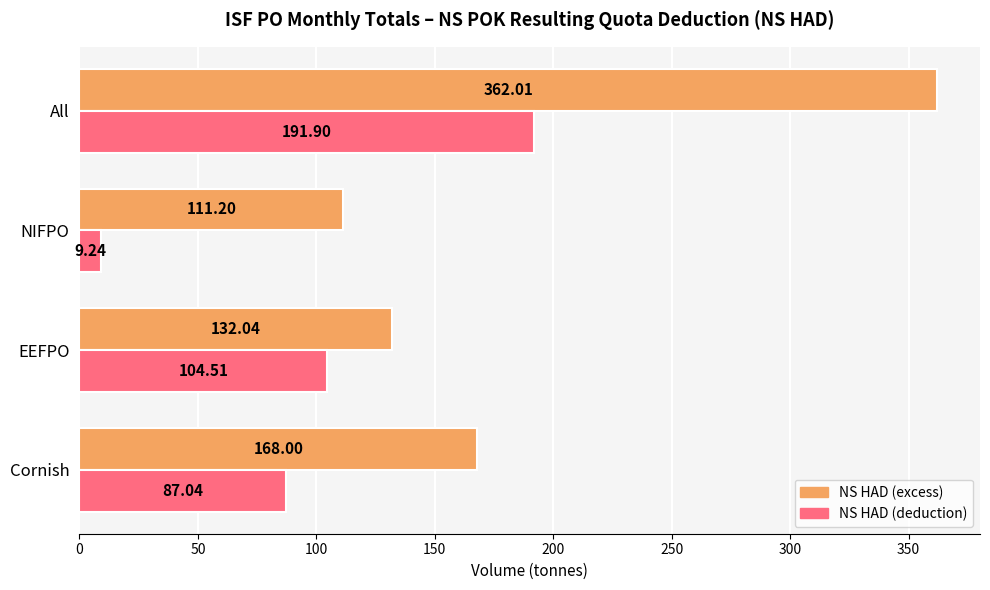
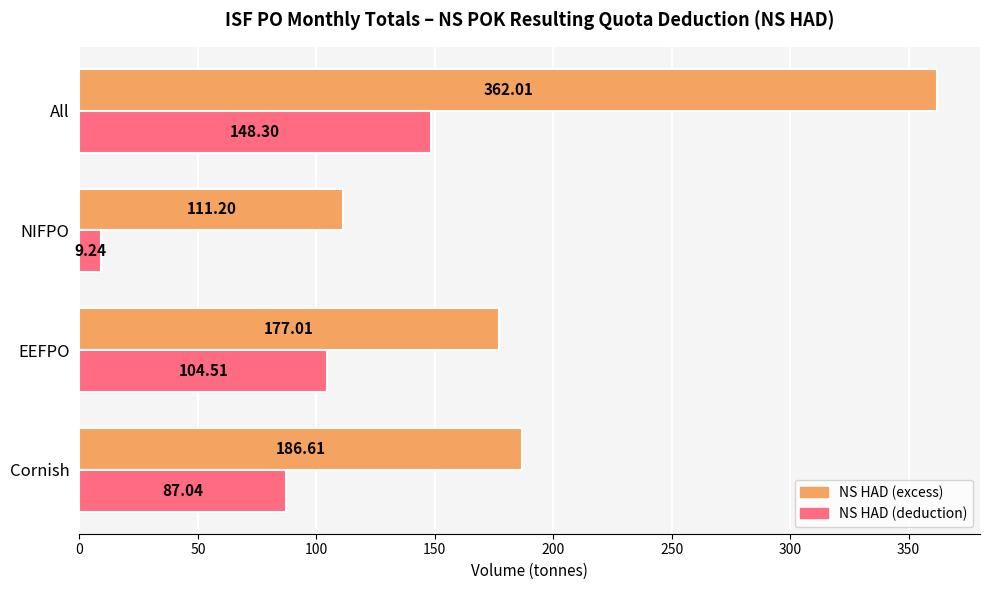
NS HAD (deduction), All: 191.90 -> 148.30
NS HAD (excess), EEFPO: 132.04 -> 177.01
NS HAD (excess), Cornish: 168.00 -> 186.61
